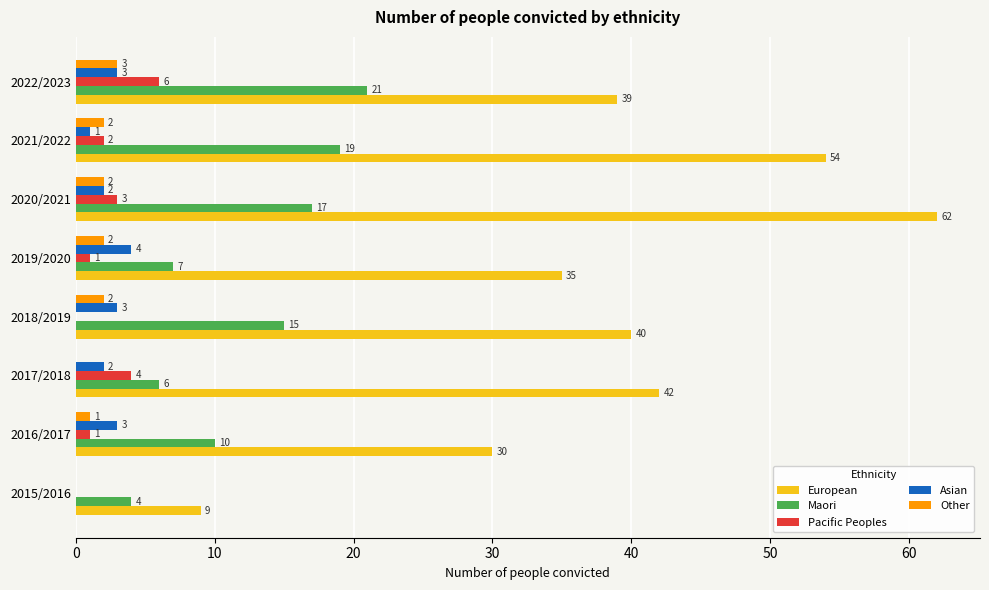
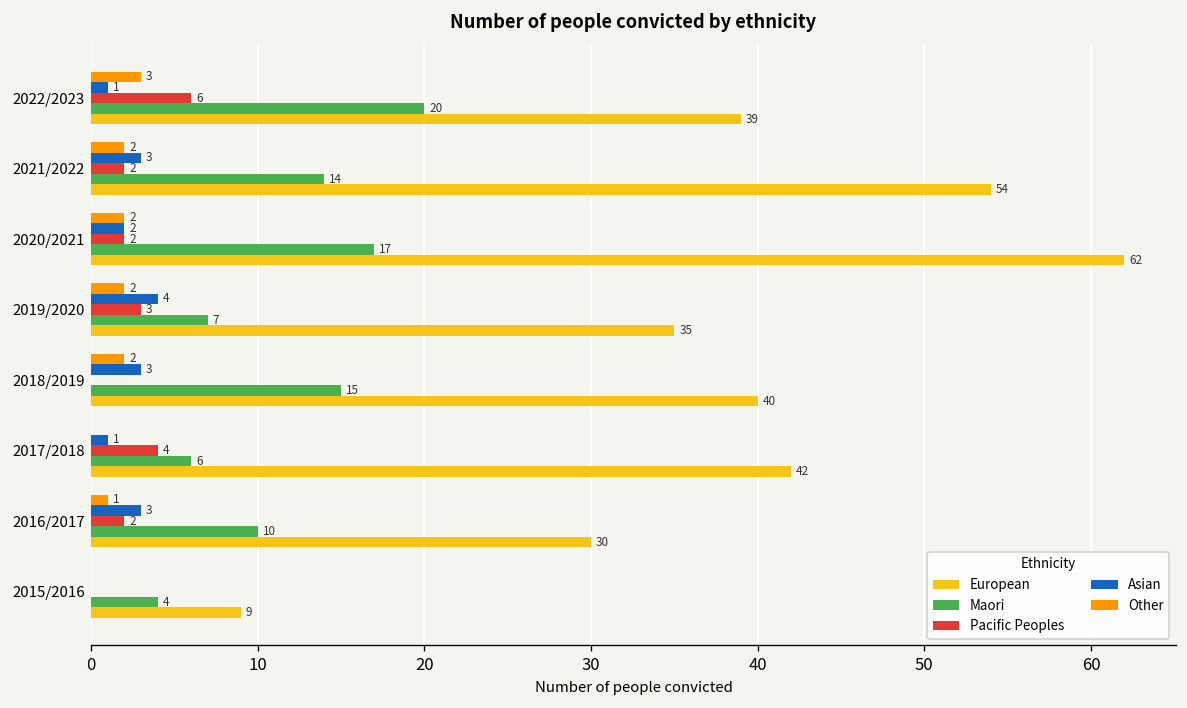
Asian, 2022/2023: 3 -> 1
Maori, 2022/2023: 21 -> 20
Asian, 2021/2022: 1 -> 3
Maori, 2021/2022: 19 -> 14
Pacific Peoples, 2020/2021: 3 -> 2
Pacific Peoples, 2019/2020: 1 -> 3
Asian, 2017/2018: 2 -> 1
Pacific Peoples, 2016/2017: 1 -> 2
